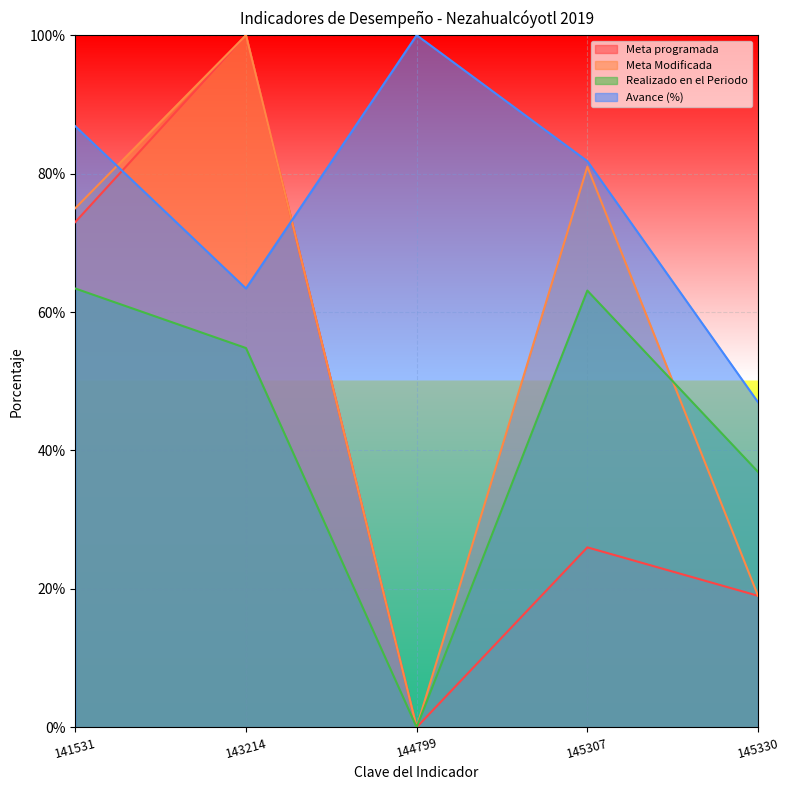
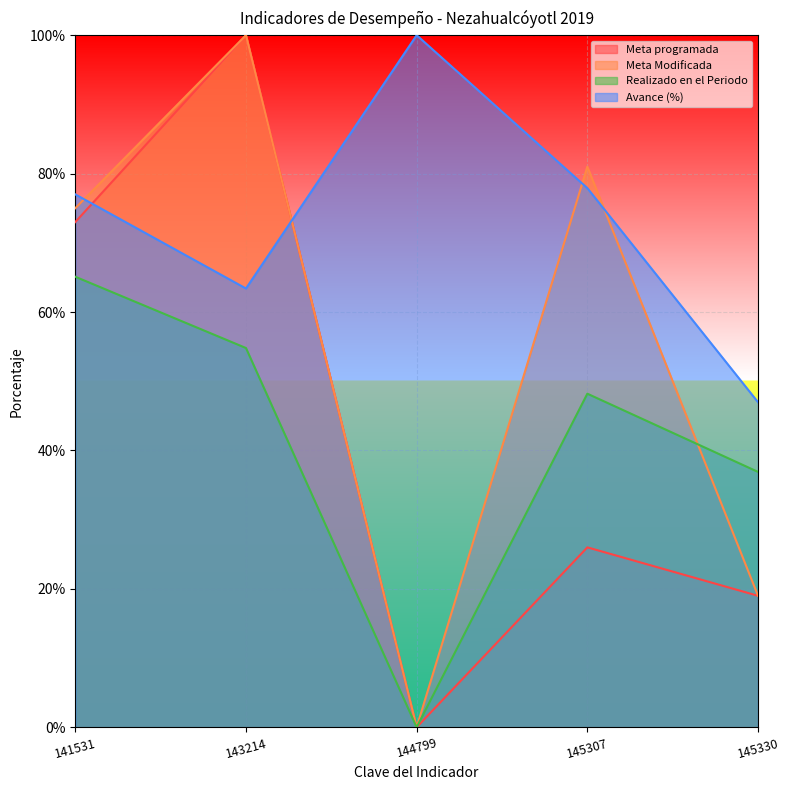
Realizado en el Periodo, 141531: 63% -> 65%
Avance (%), 141531: 87% -> 77%
Realizado en el Periodo, 145307: 63% -> 48%
Avance (%), 145307: 82% -> 78%
